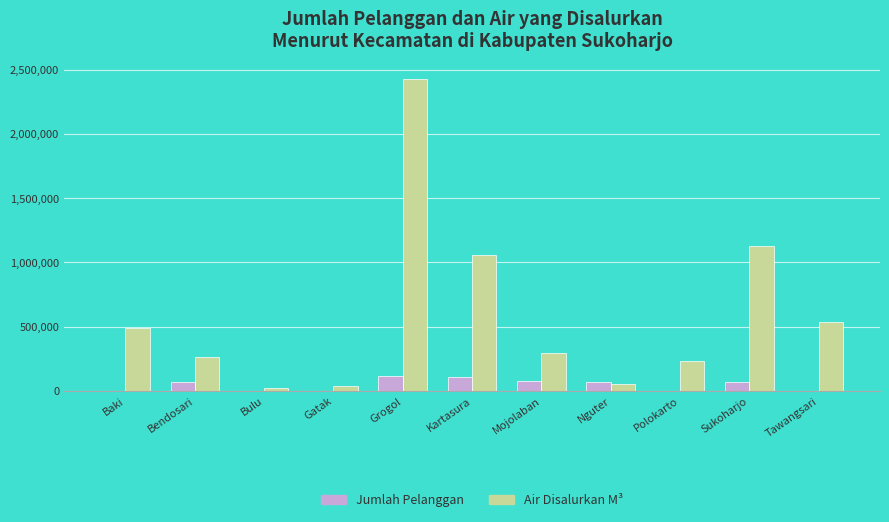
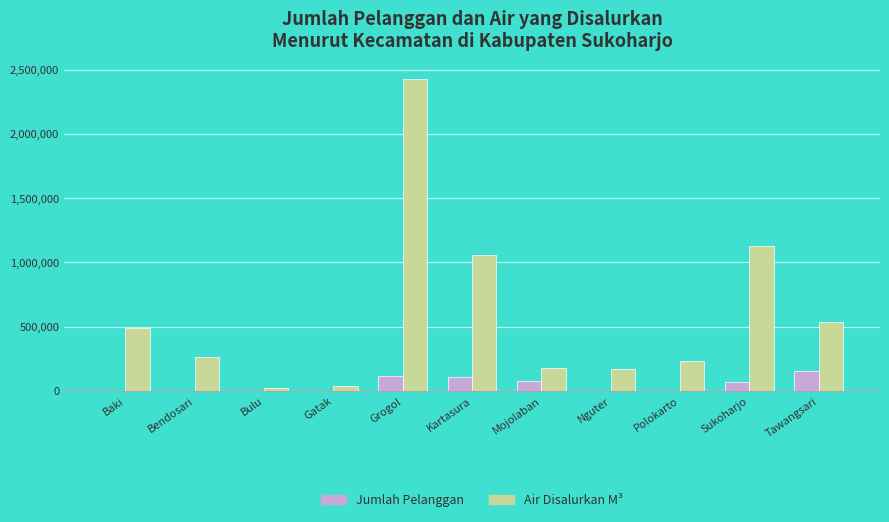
Jumlah Pelanggan, Bendosari: 70,000 -> 0
Air Disalurkan M³, Mojolaban: 300,000 -> 180,000
Jumlah Pelanggan, Nguter: 70,000 -> 0
Air Disalurkan M³, Nguter: 50,000 -> 170,000
Jumlah Pelanggan, Tawangsari: 0 -> 160,000
